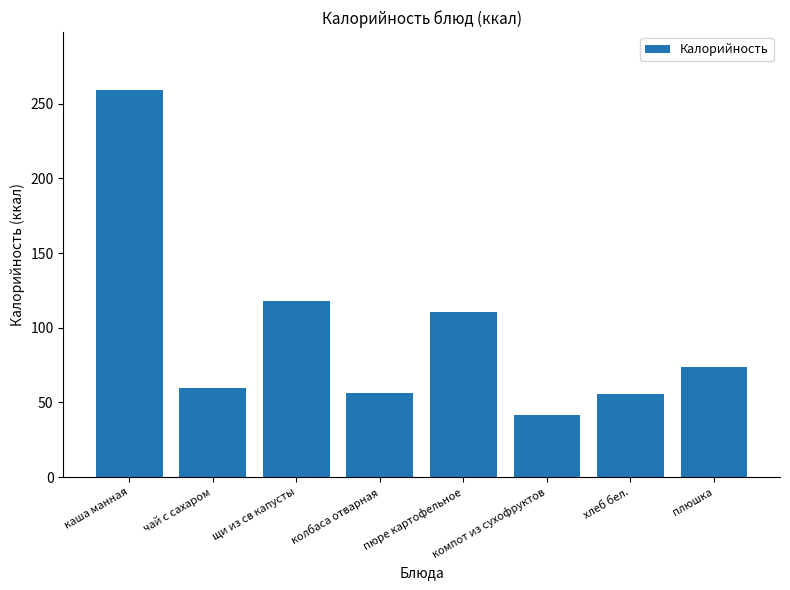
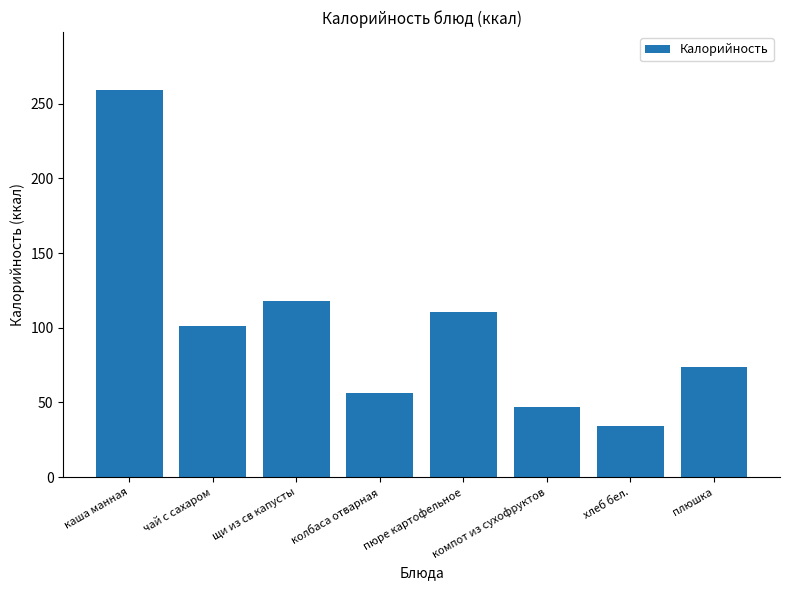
чай с сахаром: 60 -> 101
компот из сухофруктов: 41 -> 47
хлеб бел.: 56 -> 34
